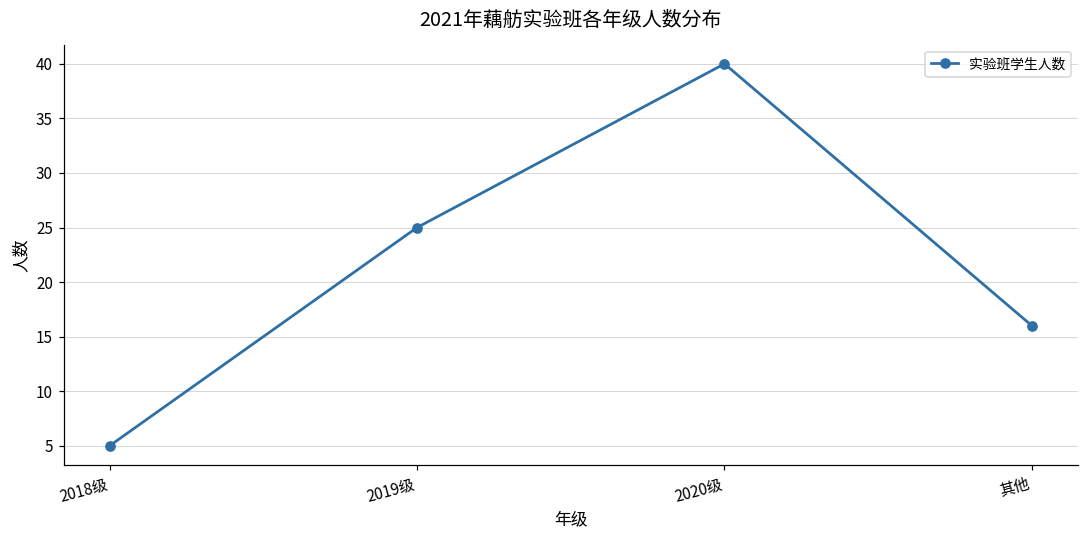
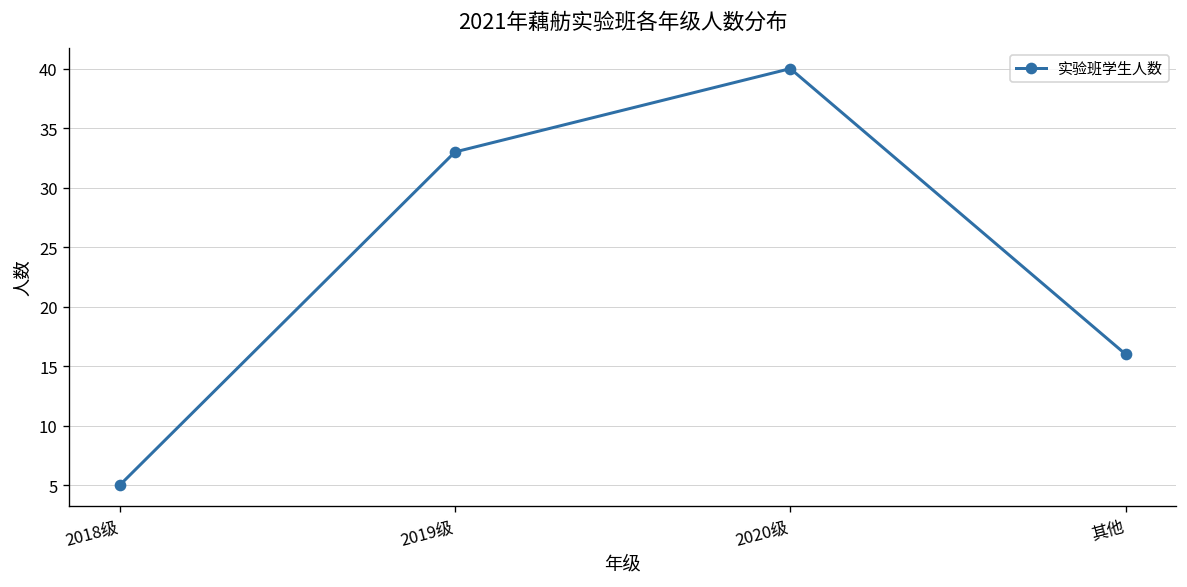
2019级: 25 -> 33
